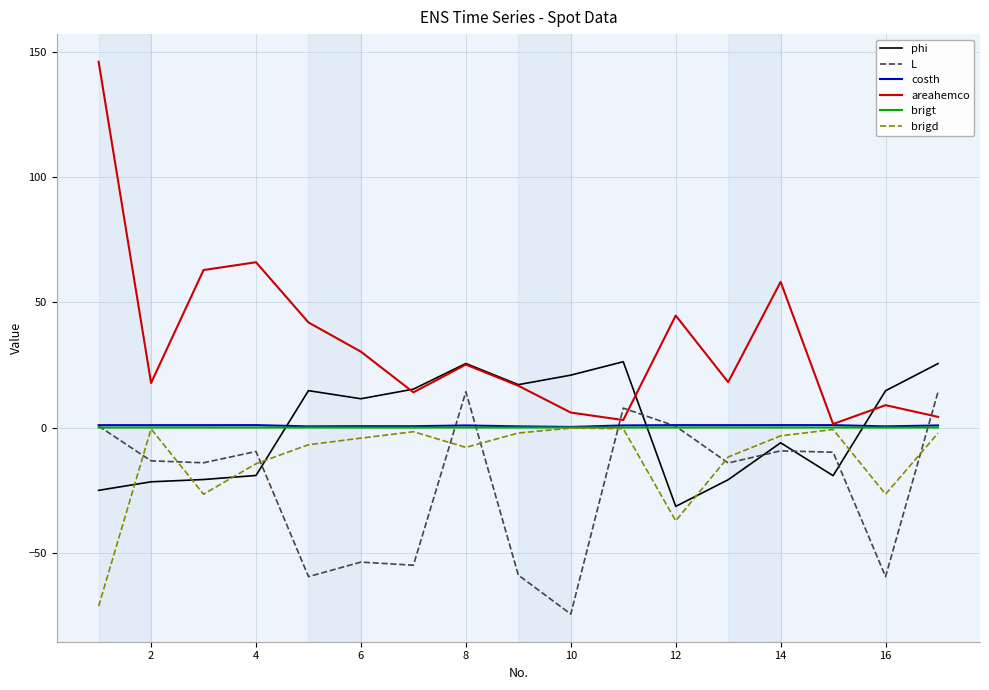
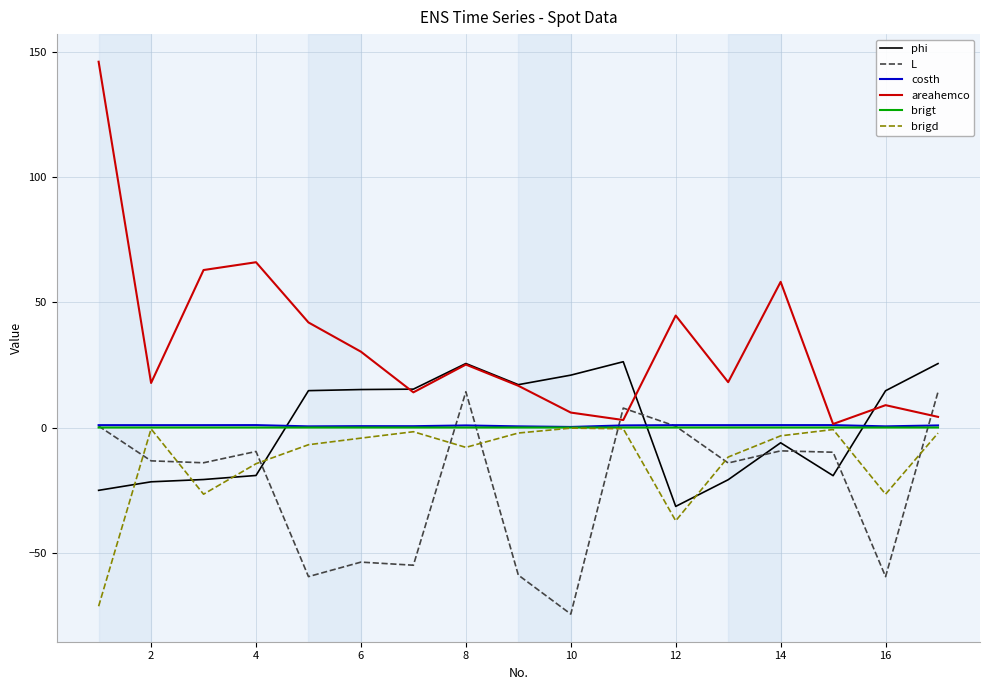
phi, 6: 11 -> 15
